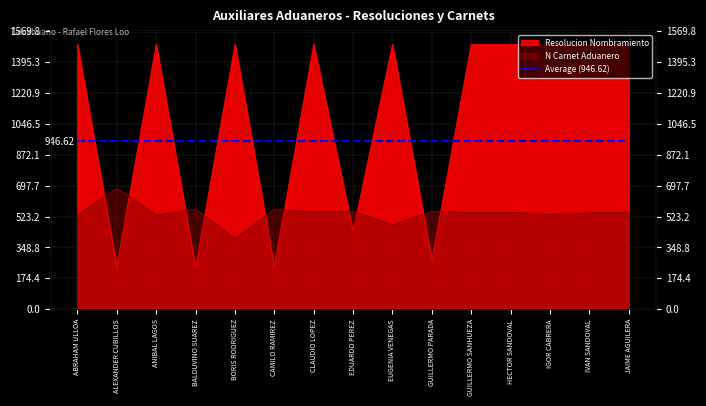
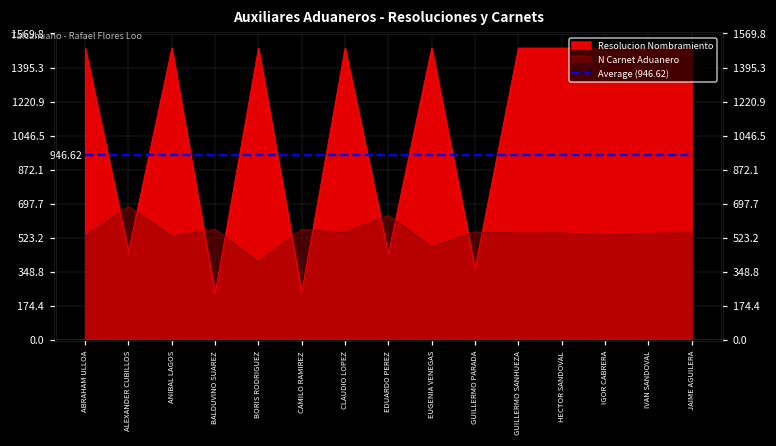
Resolucion Nombramiento, ALEXANDER CUBILLOS: 240 -> 450
N Carnet Aduanero, EDUARDO PEREZ: 550 -> 640
Resolucion Nombramiento, GUILLERMO PARADA: 280 -> 360
